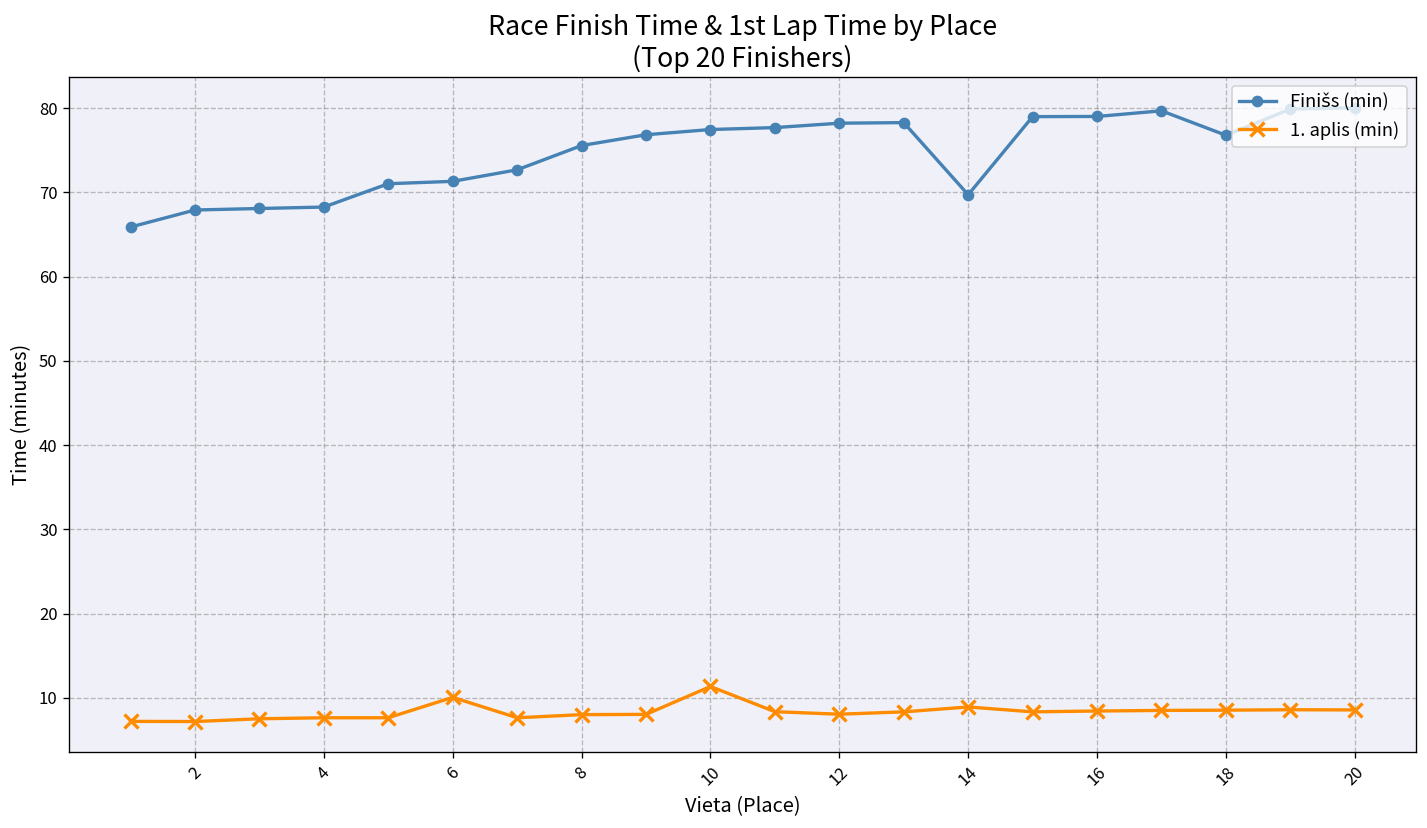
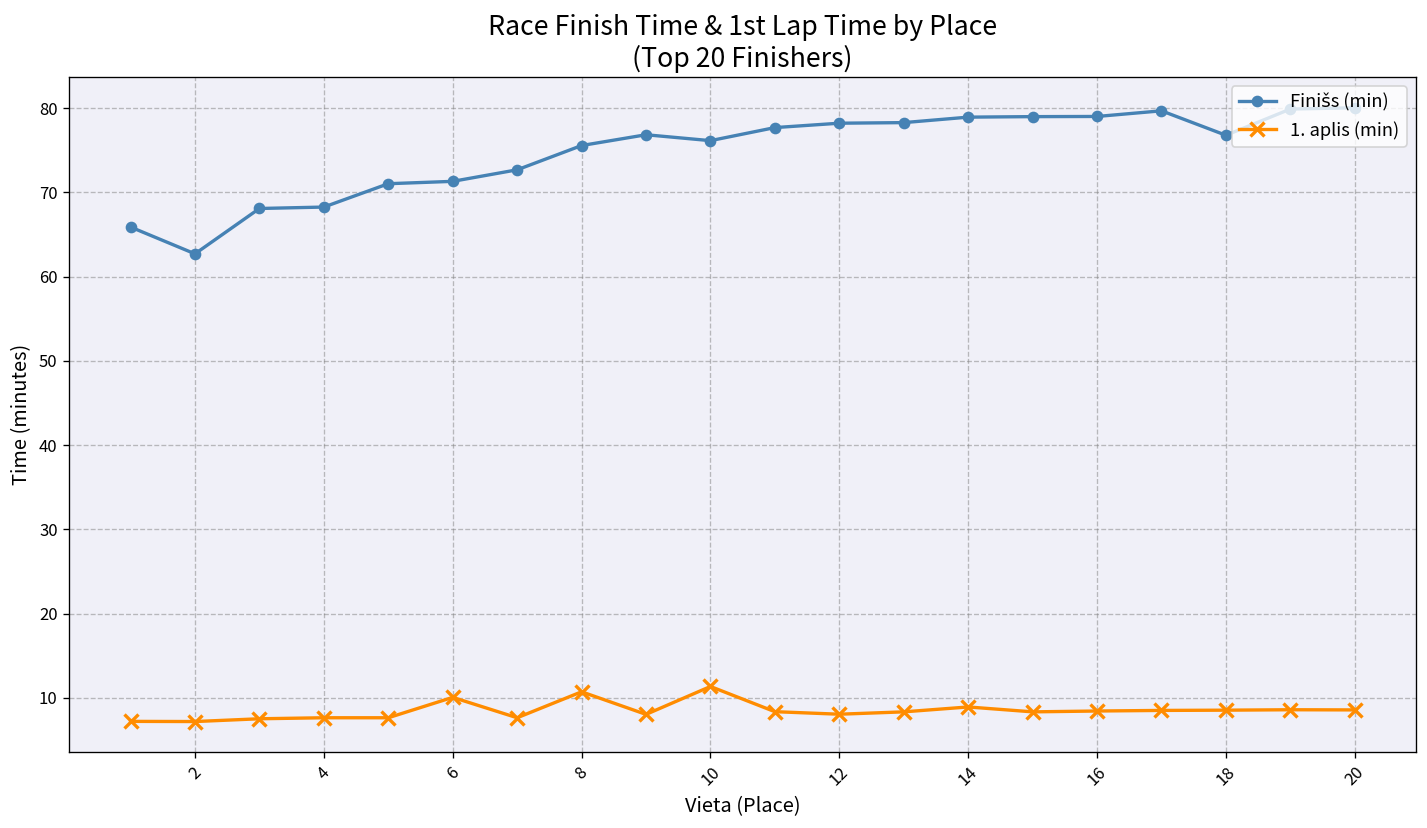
Finišs (min), 2: 68 -> 63
1. aplis (min), 8: 8 -> 11
Finišs (min), 10: 77 -> 76
Finišs (min), 14: 70 -> 79
